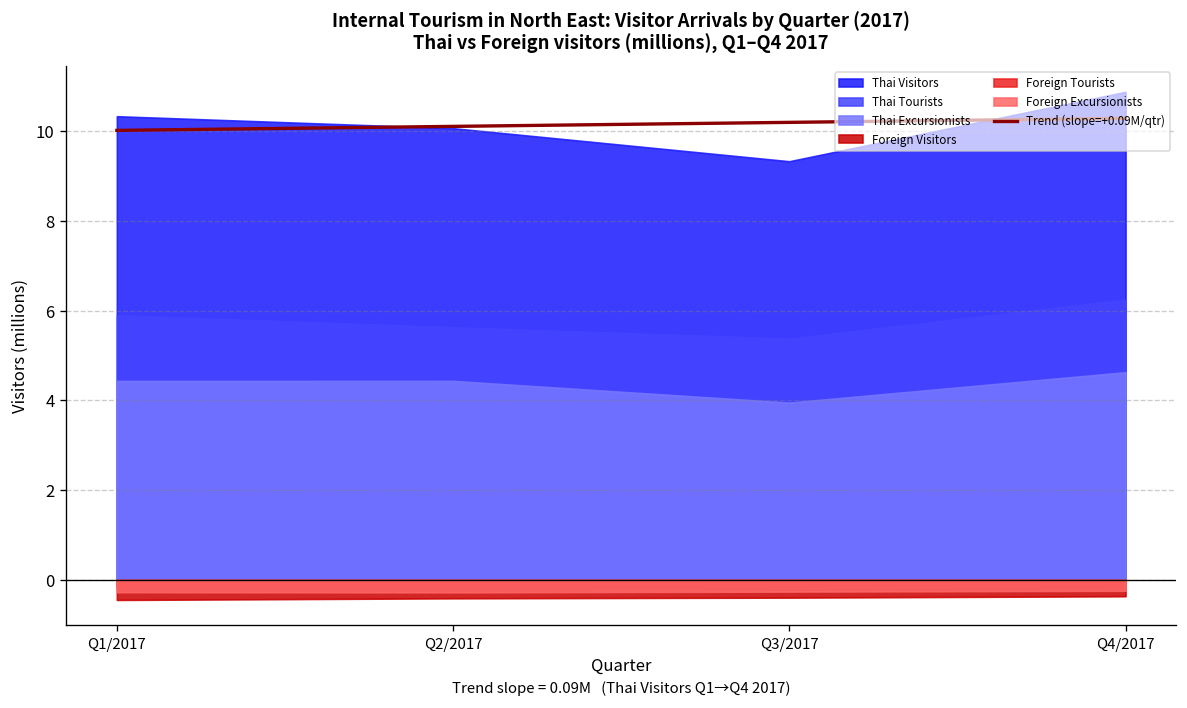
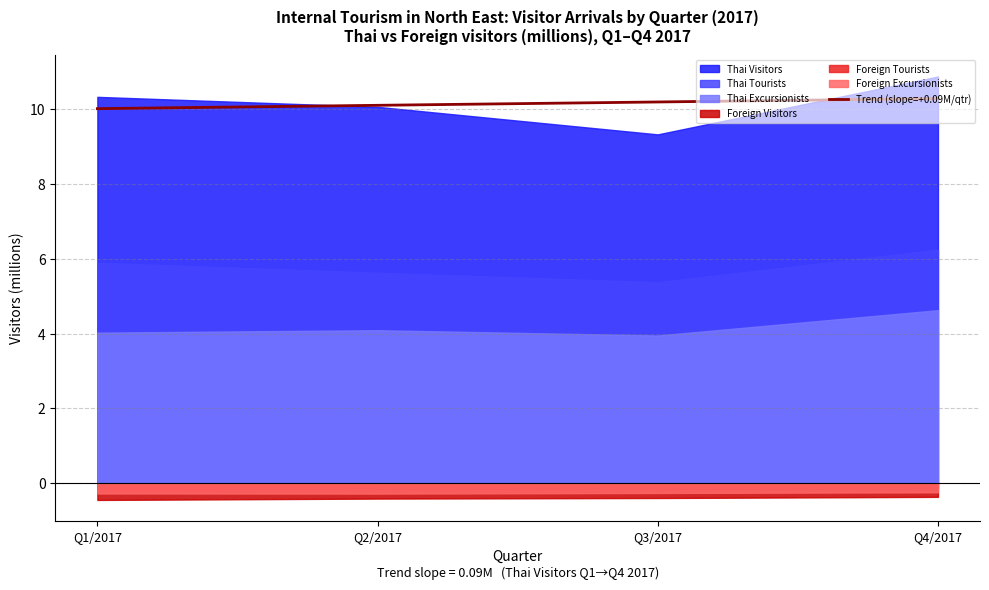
Thai Excursionists, Q1/2017: 4.4 -> 4.0
Thai Excursionists, Q2/2017: 4.4 -> 4.1
